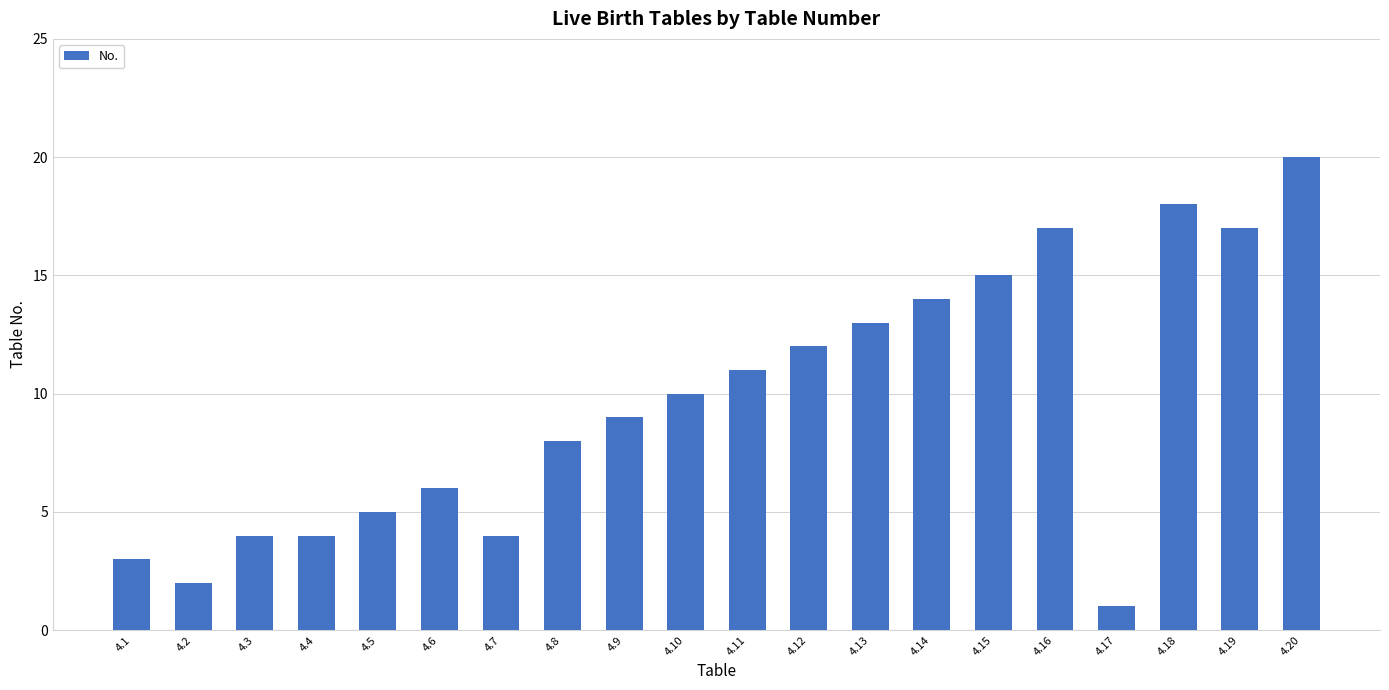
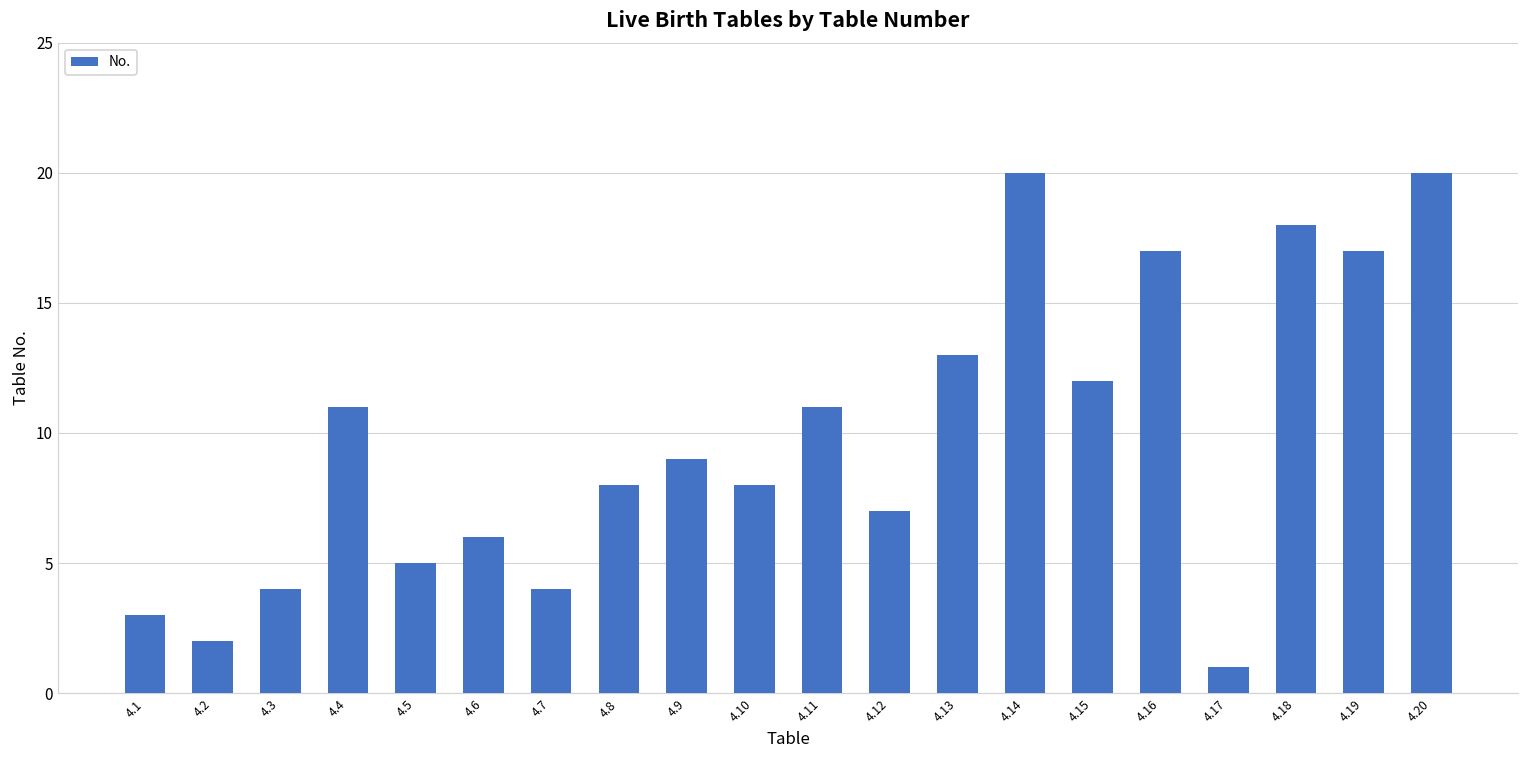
4.4: 4 -> 11
4.10: 10 -> 8
4.12: 12 -> 7
4.14: 14 -> 20
4.15: 15 -> 12
